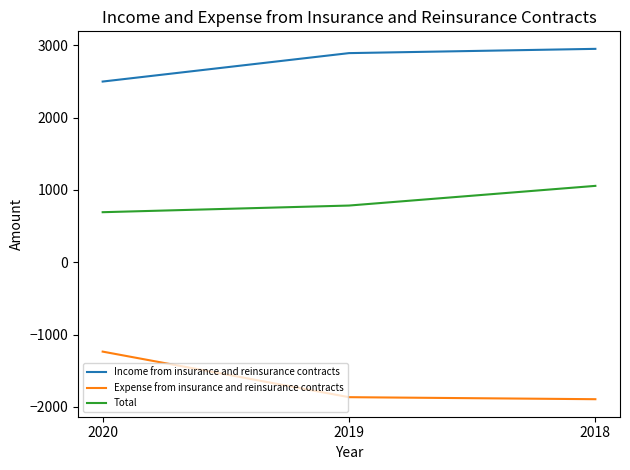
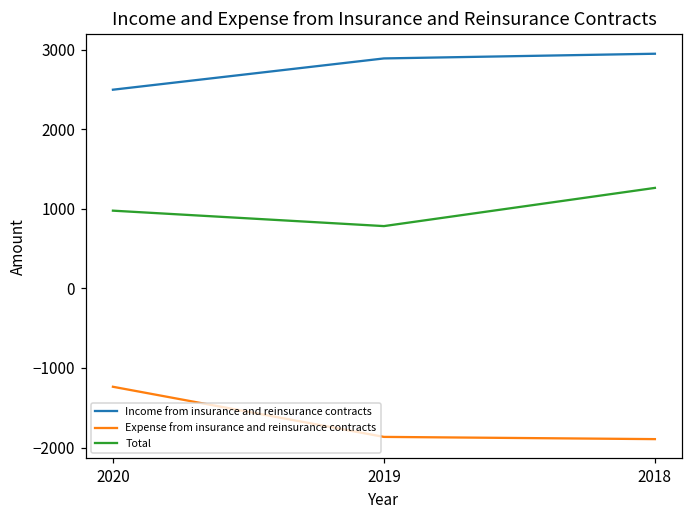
Total, 2020: 700 -> 1000
Total, 2018: 1100 -> 1300
